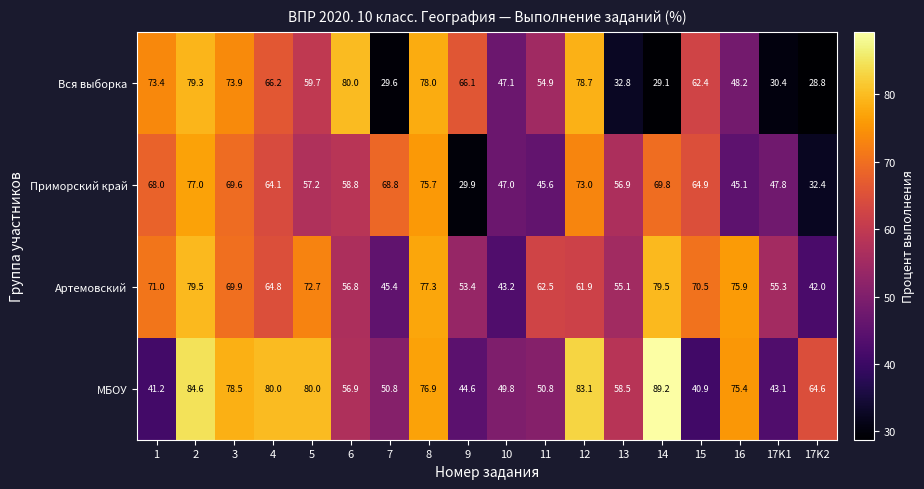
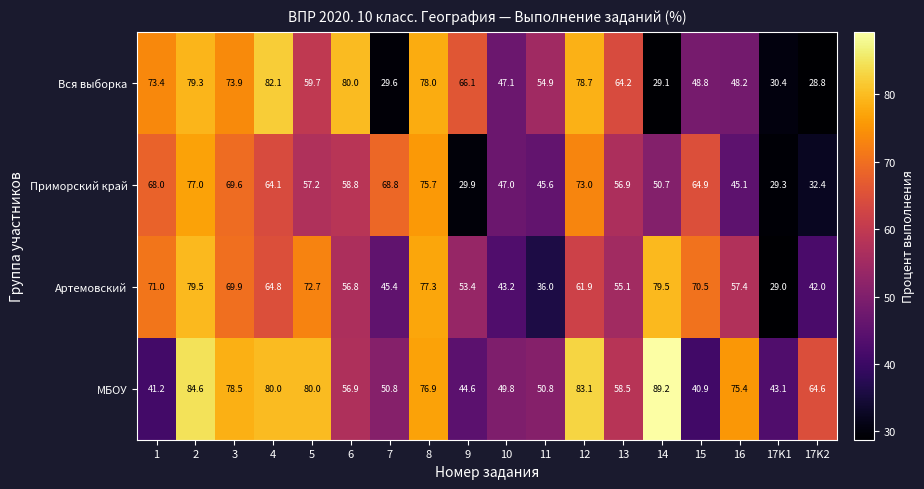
Вся выборка, 4: 66.2 -> 82.1
Вся выборка, 13: 32.8 -> 64.2
Вся выборка, 15: 62.4 -> 48.8
Приморский край, 14: 69.8 -> 50.7
Приморский край, 17K1: 47.8 -> 29.3
Артемовский, 11: 62.5 -> 36.0
Артемовский, 16: 75.9 -> 57.4
Артемовский, 17K1: 55.3 -> 29.0
